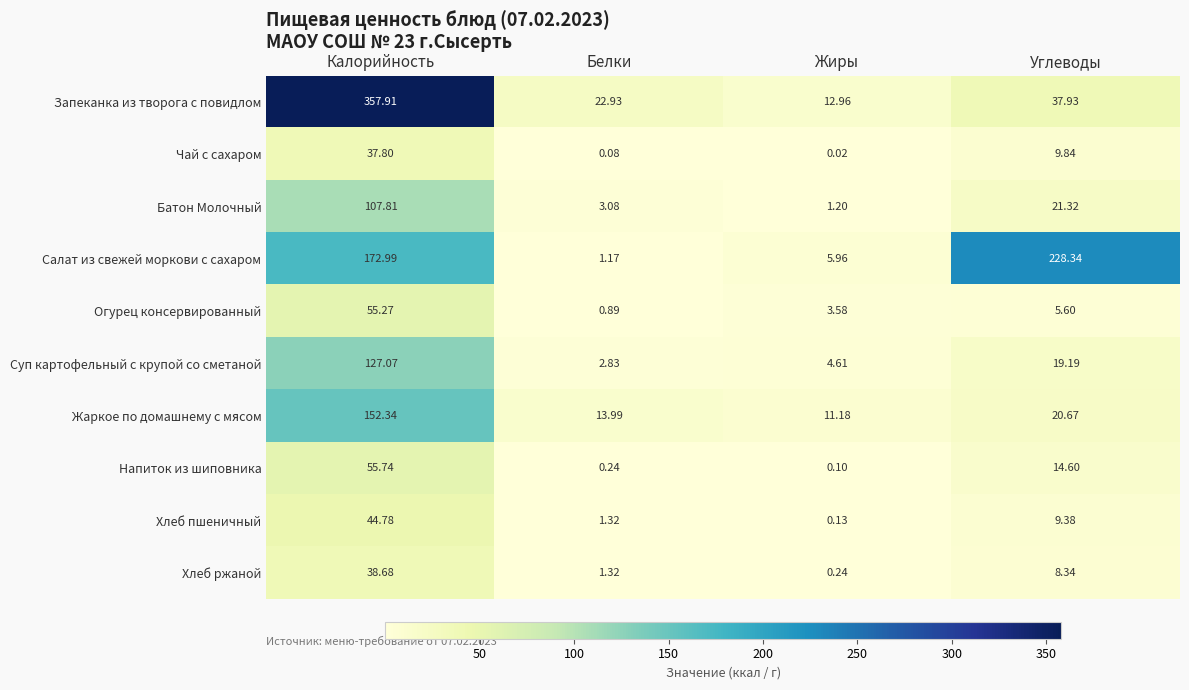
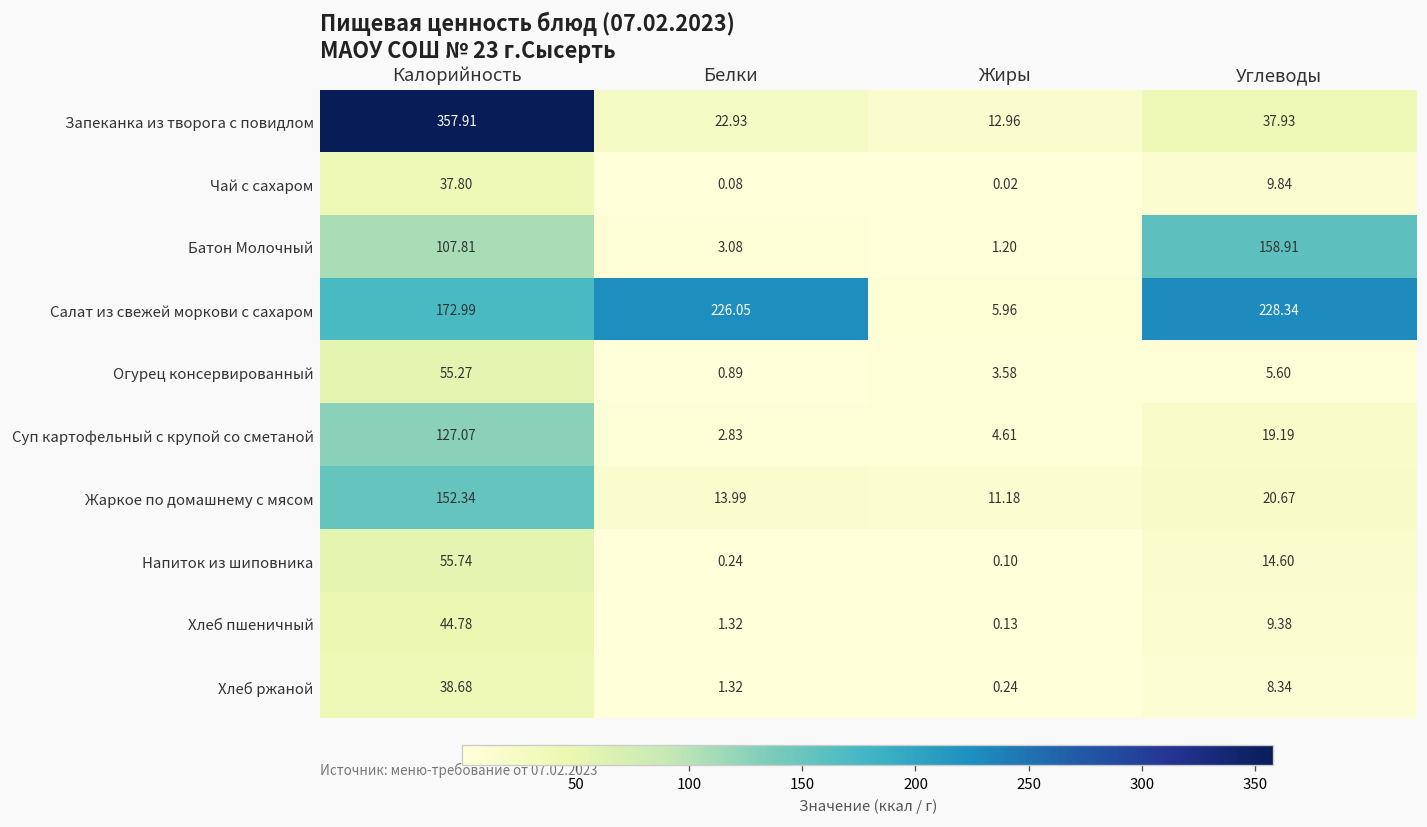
Батон Молочный, Углеводы: 21.32 -> 158.91
Салат из свежей моркови с сахаром, Белки: 1.17 -> 226.05
